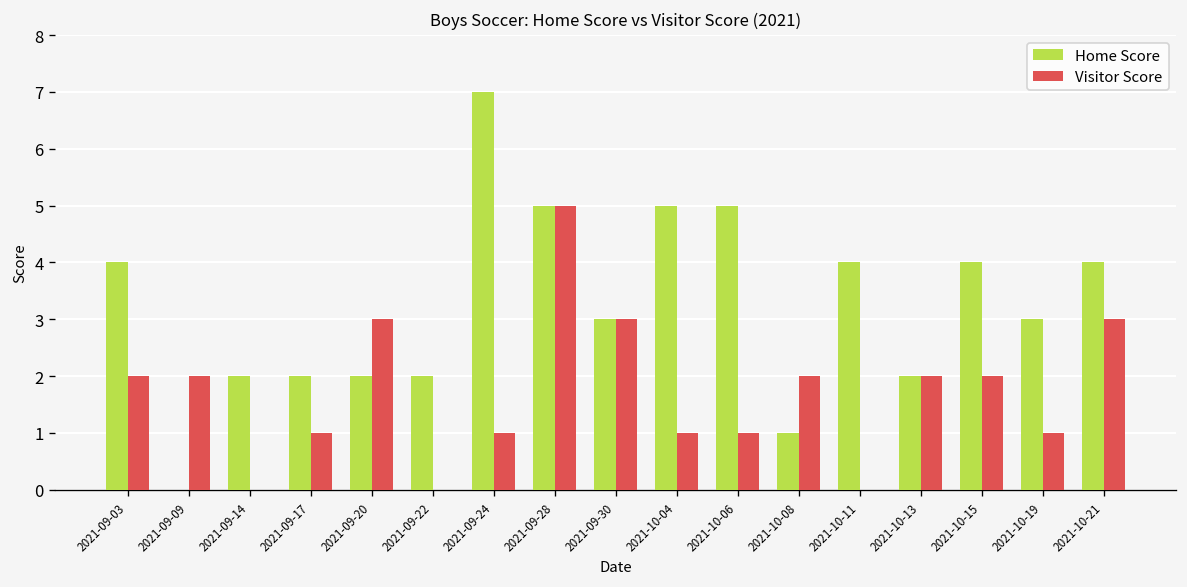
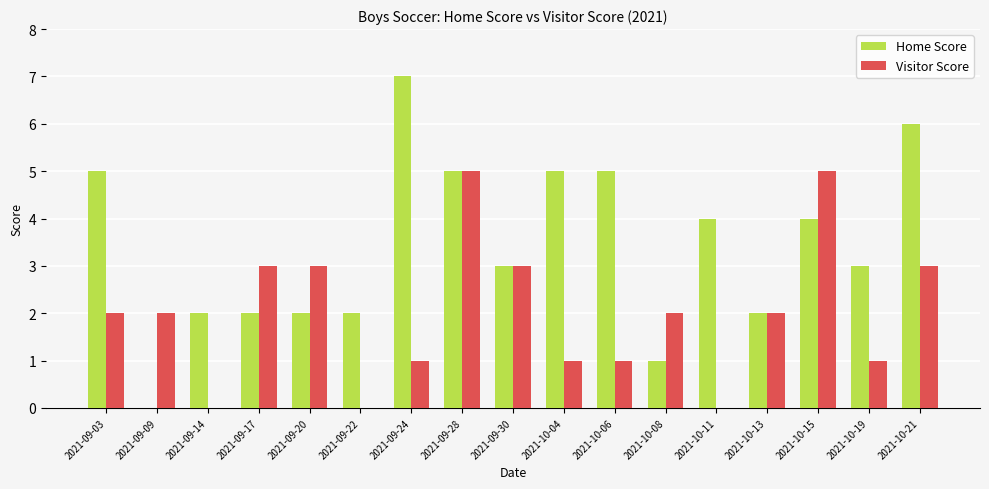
Home Score, 2021-09-03: 4 -> 5
Visitor Score, 2021-09-17: 1 -> 3
Visitor Score, 2021-10-15: 2 -> 5
Home Score, 2021-10-21: 4 -> 6
